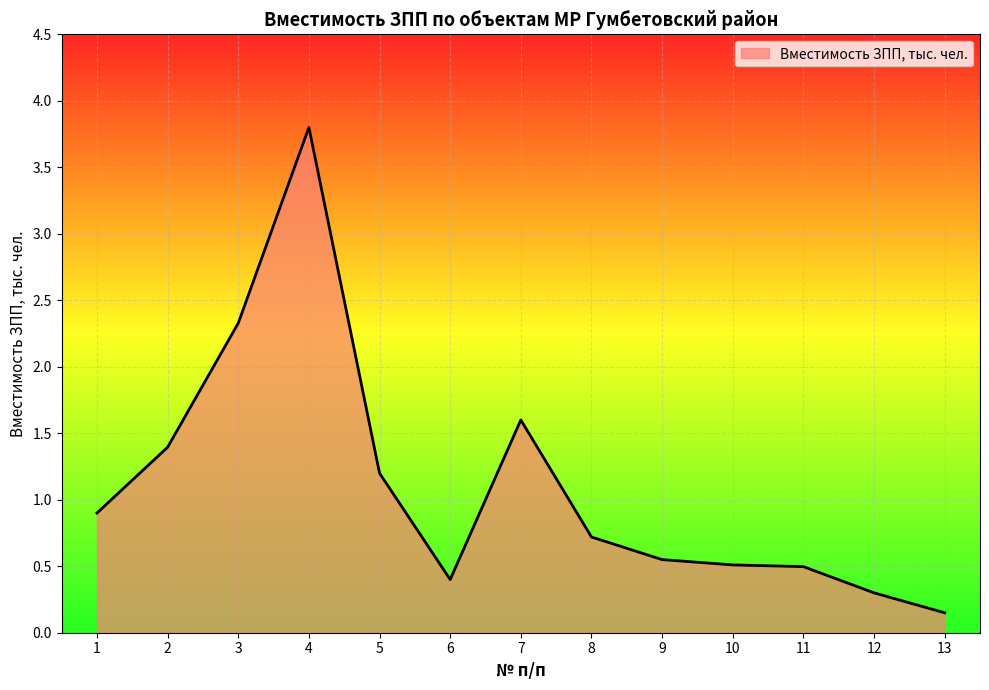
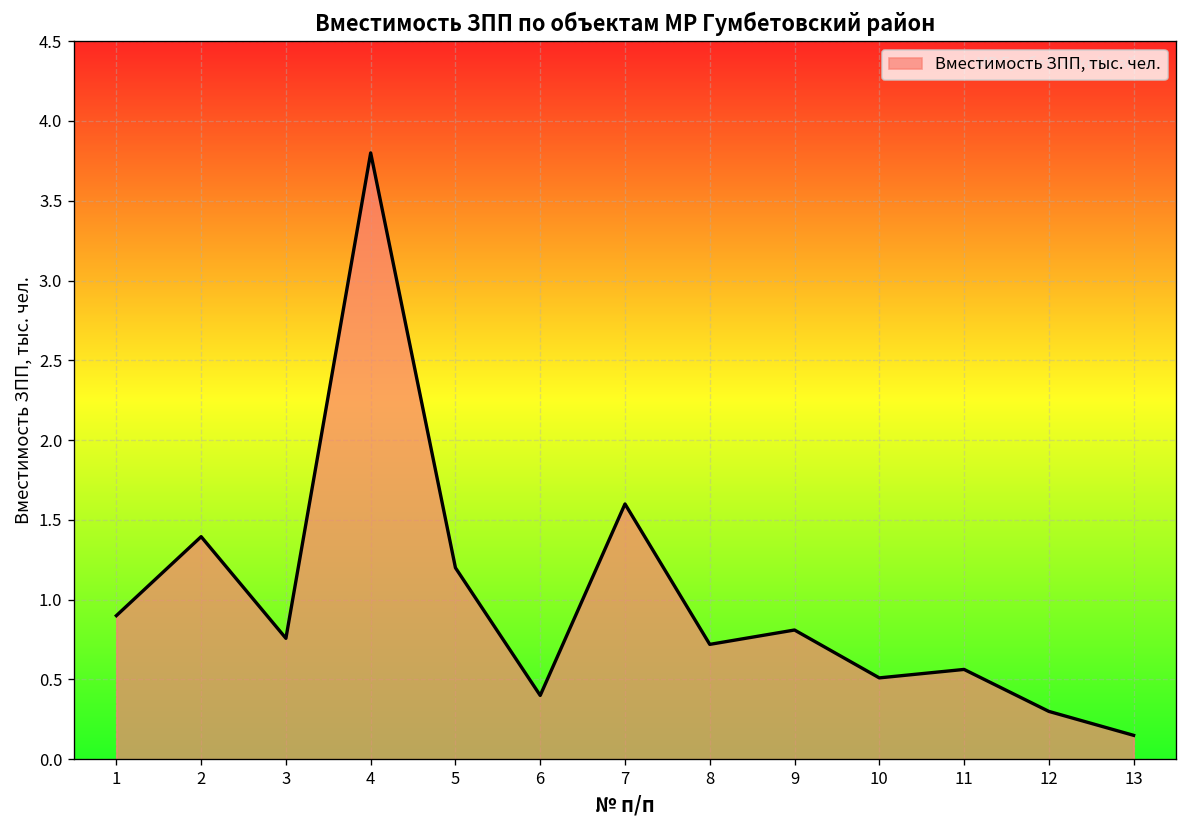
3: 2.33 -> 0.76
9: 0.55 -> 0.81
11: 0.50 -> 0.56
